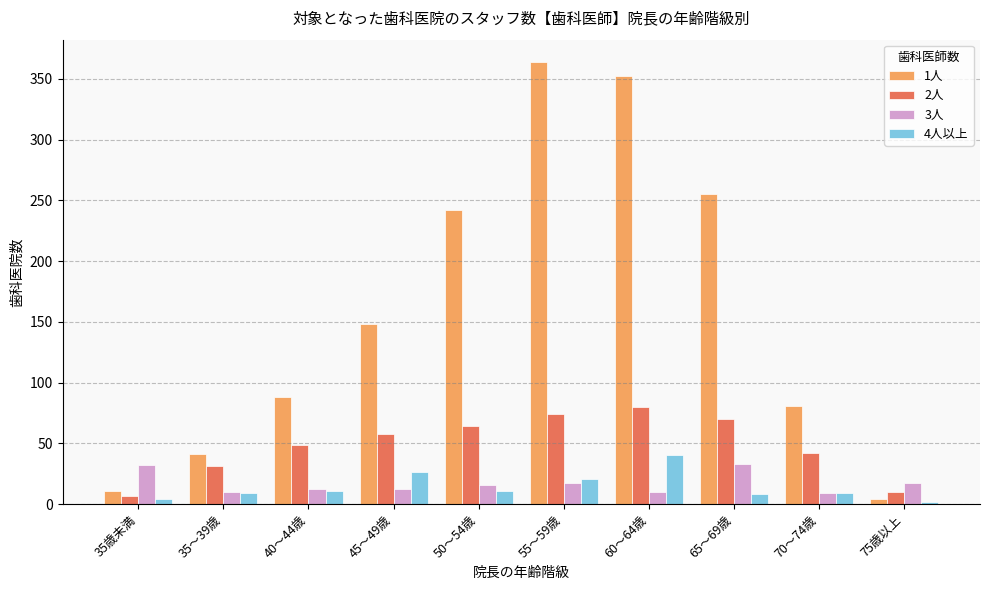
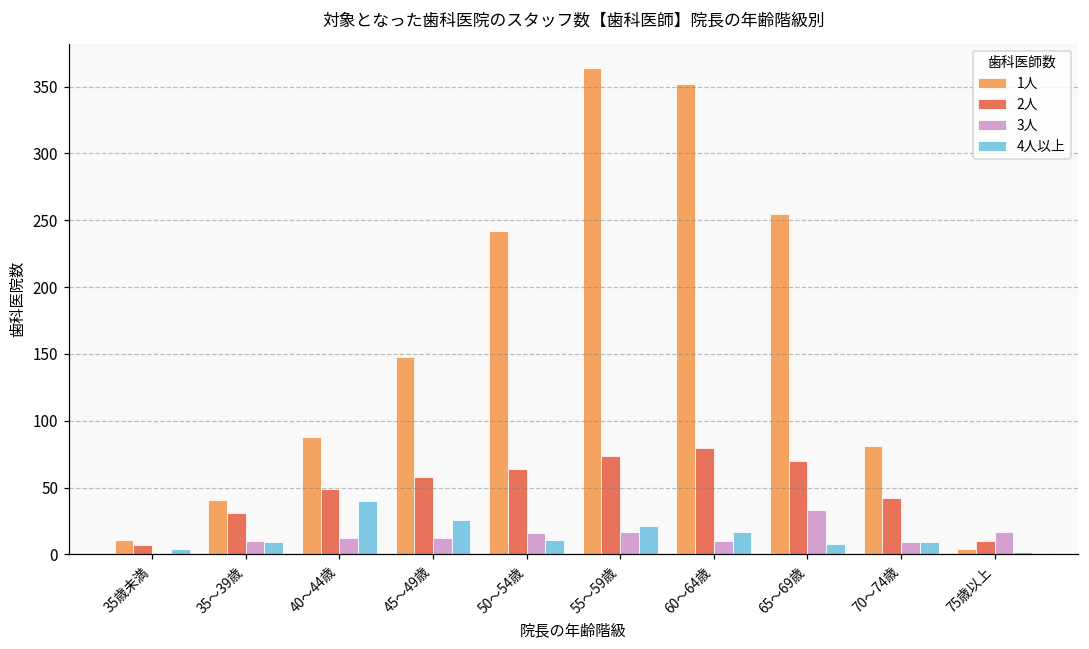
3人, 35歳未満: 32 -> 1
4人以上, 40～44歳: 11 -> 40
4人以上, 60～64歳: 40 -> 17
